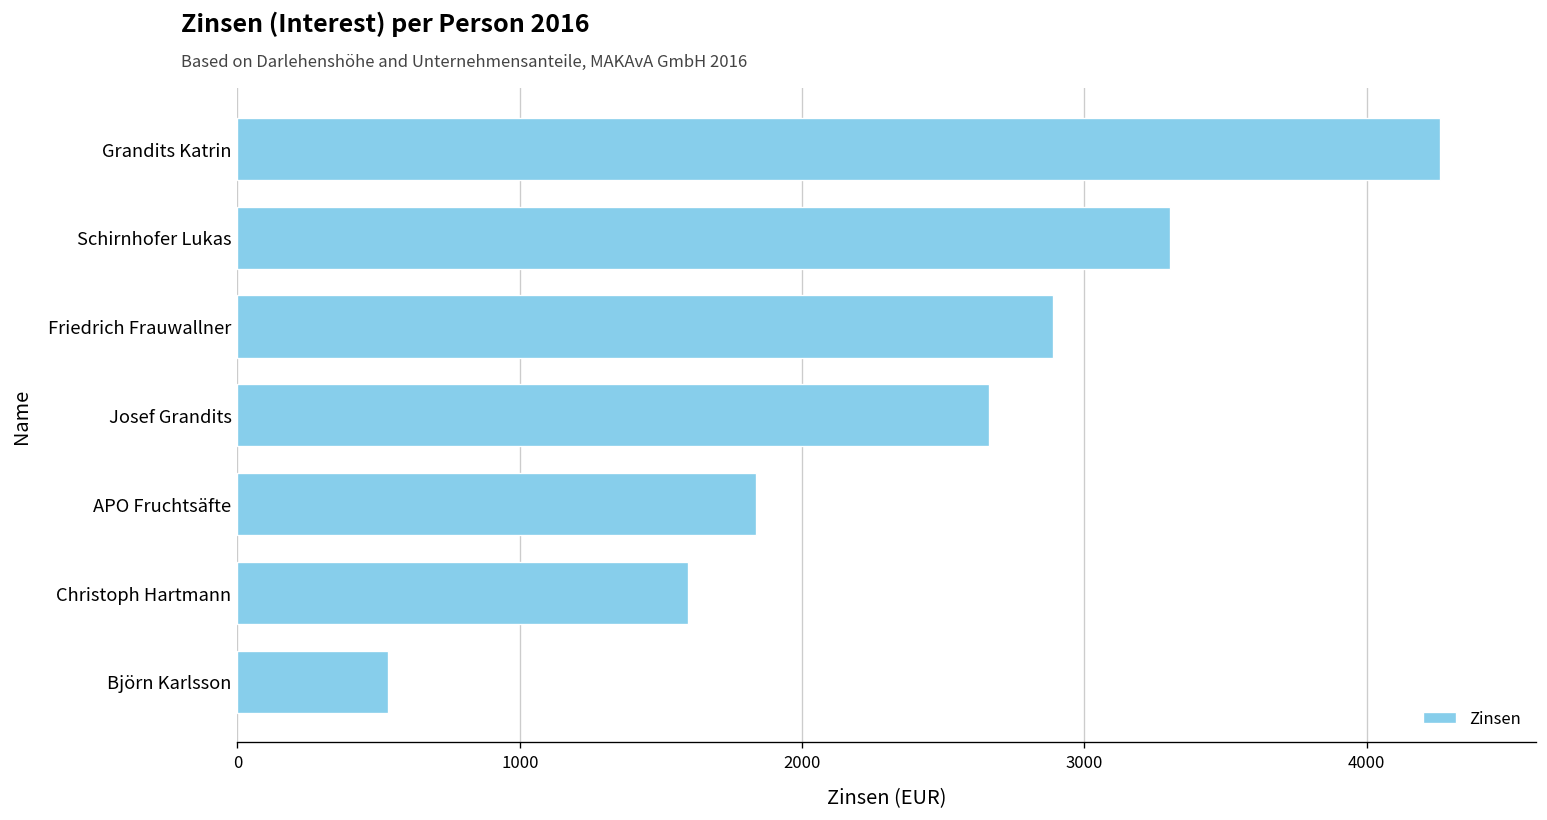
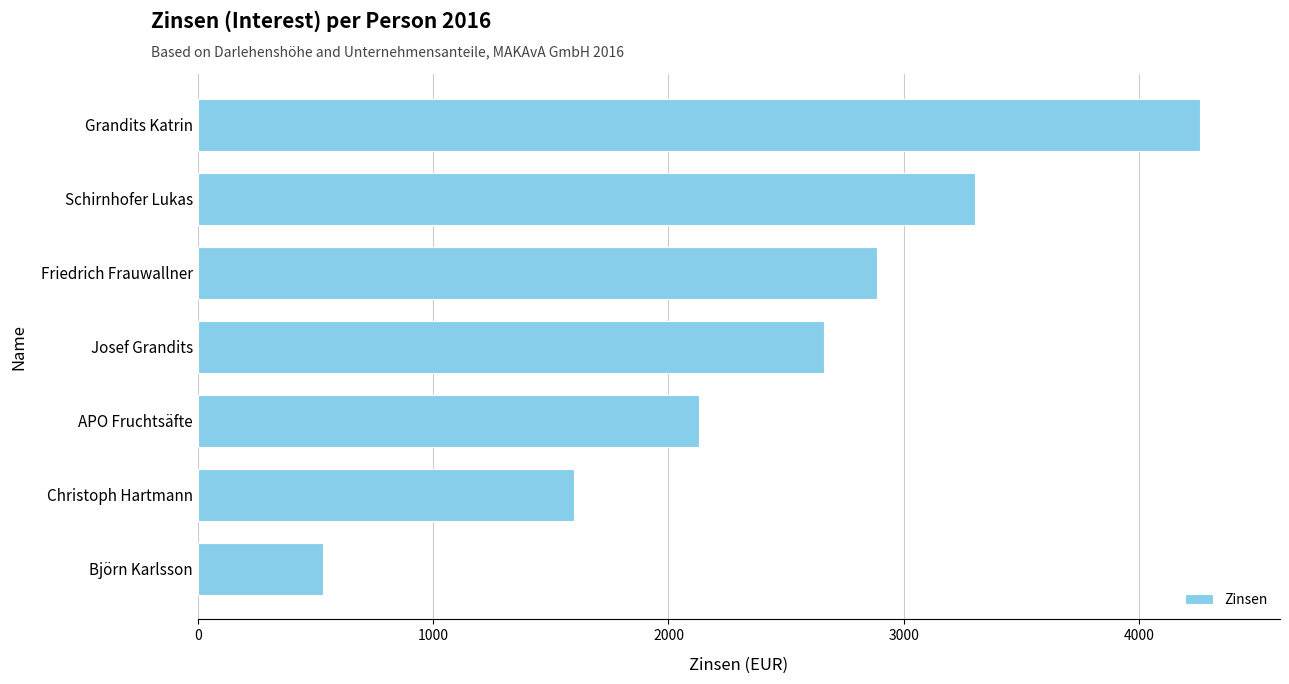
APO Fruchtsäfte: 1840 -> 2130
